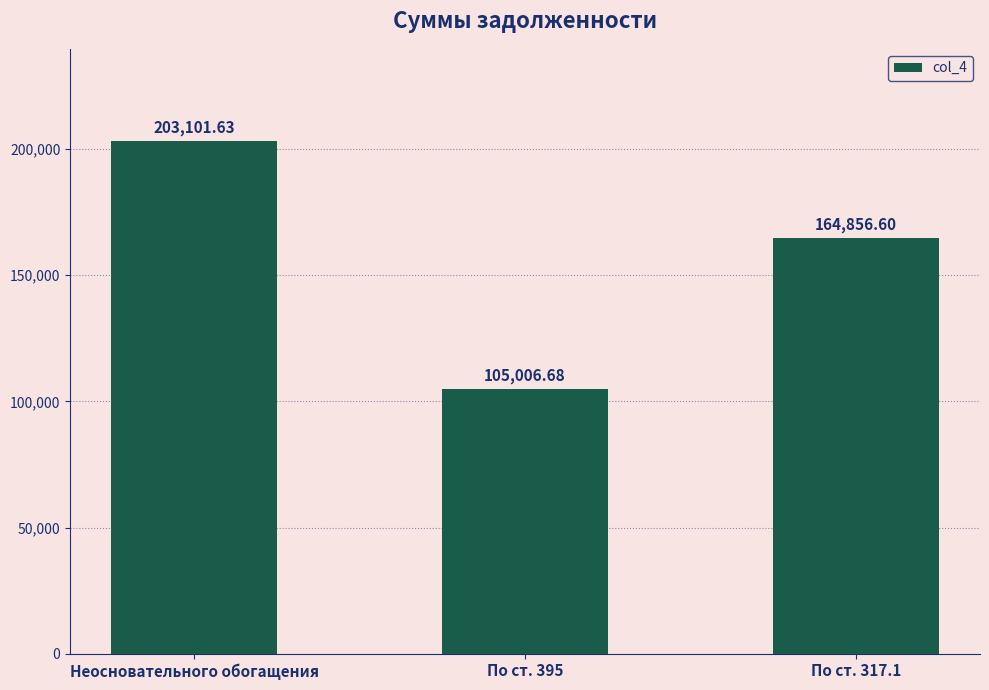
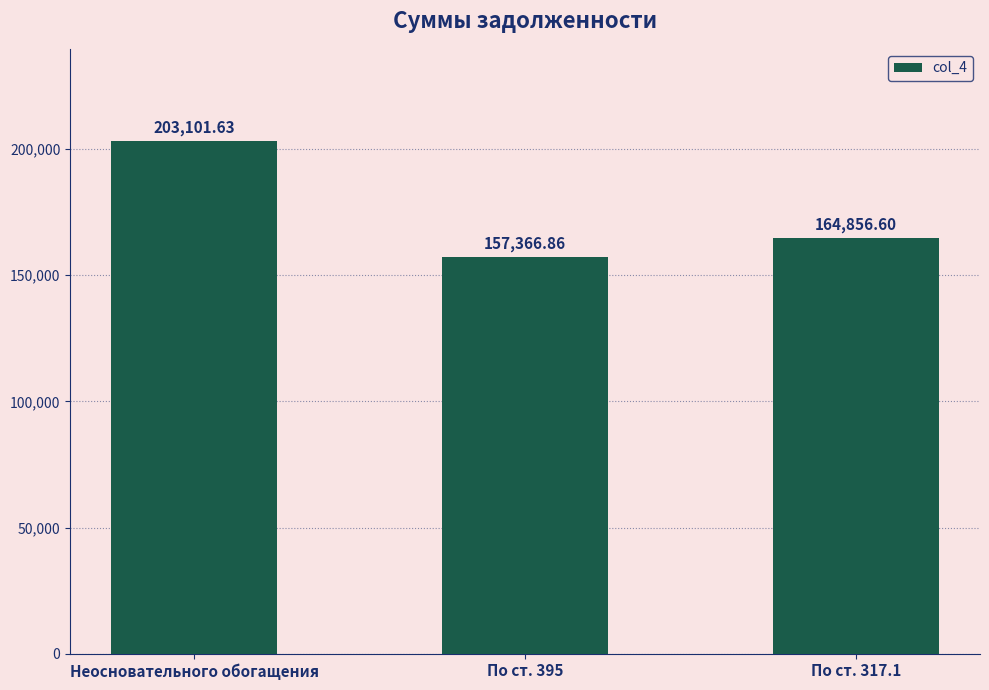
По ст. 395: 105,006.68 -> 157,366.86
